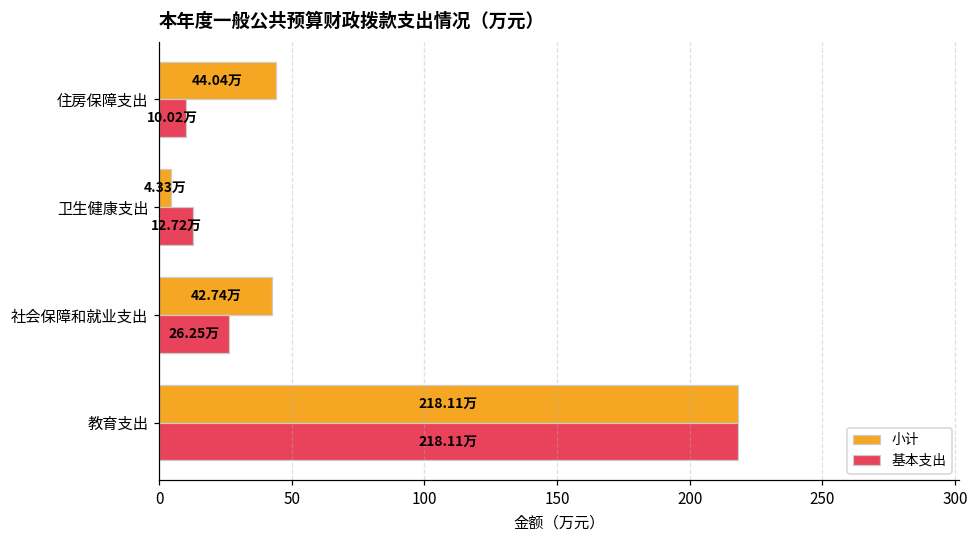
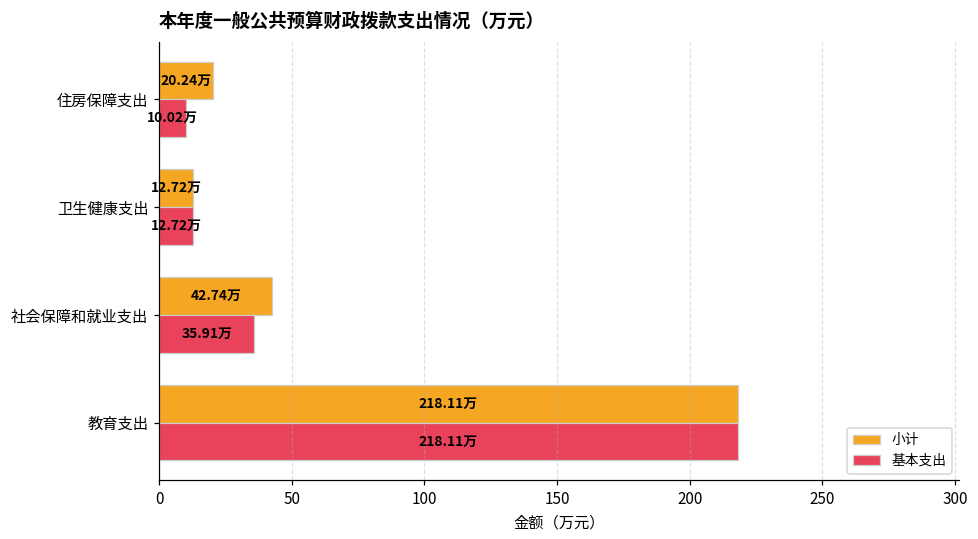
小计, 住房保障支出: 44.04万 -> 20.24万
小计, 卫生健康支出: 4.33万 -> 12.72万
基本支出, 社会保障和就业支出: 26.25万 -> 35.91万
